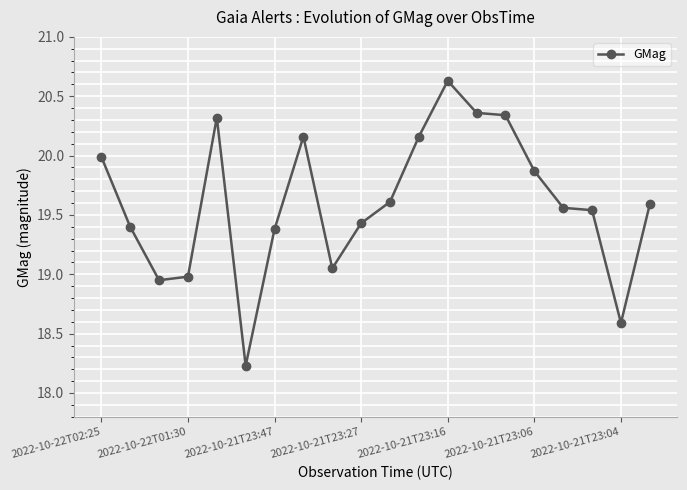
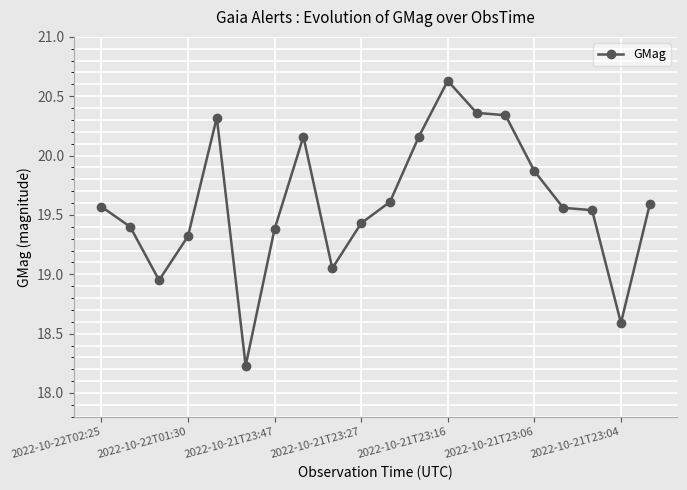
2022-10-22T02:25: 19.99 -> 19.57
2022-10-22T01:30: 18.98 -> 19.32
